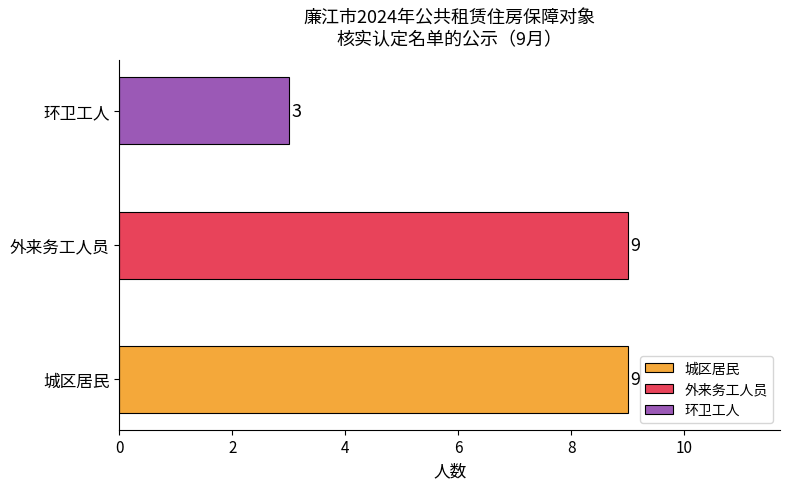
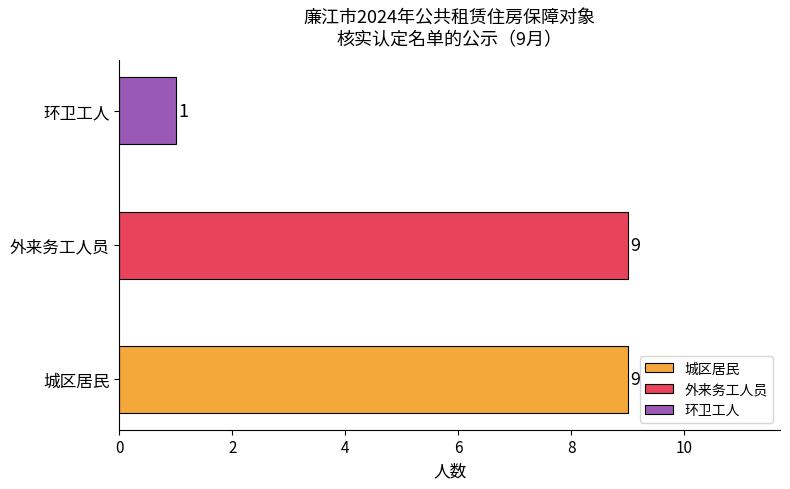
环卫工人: 3 -> 1
